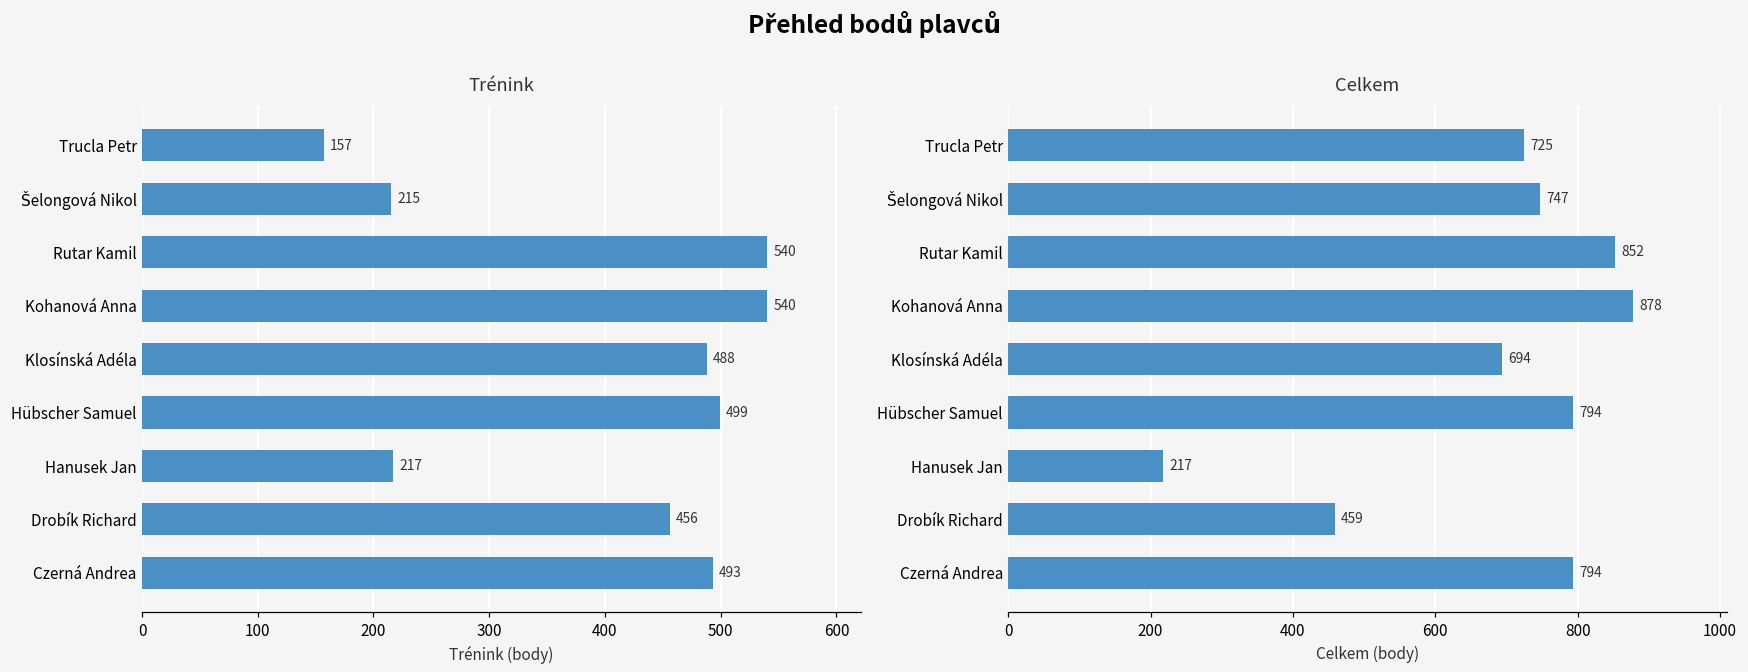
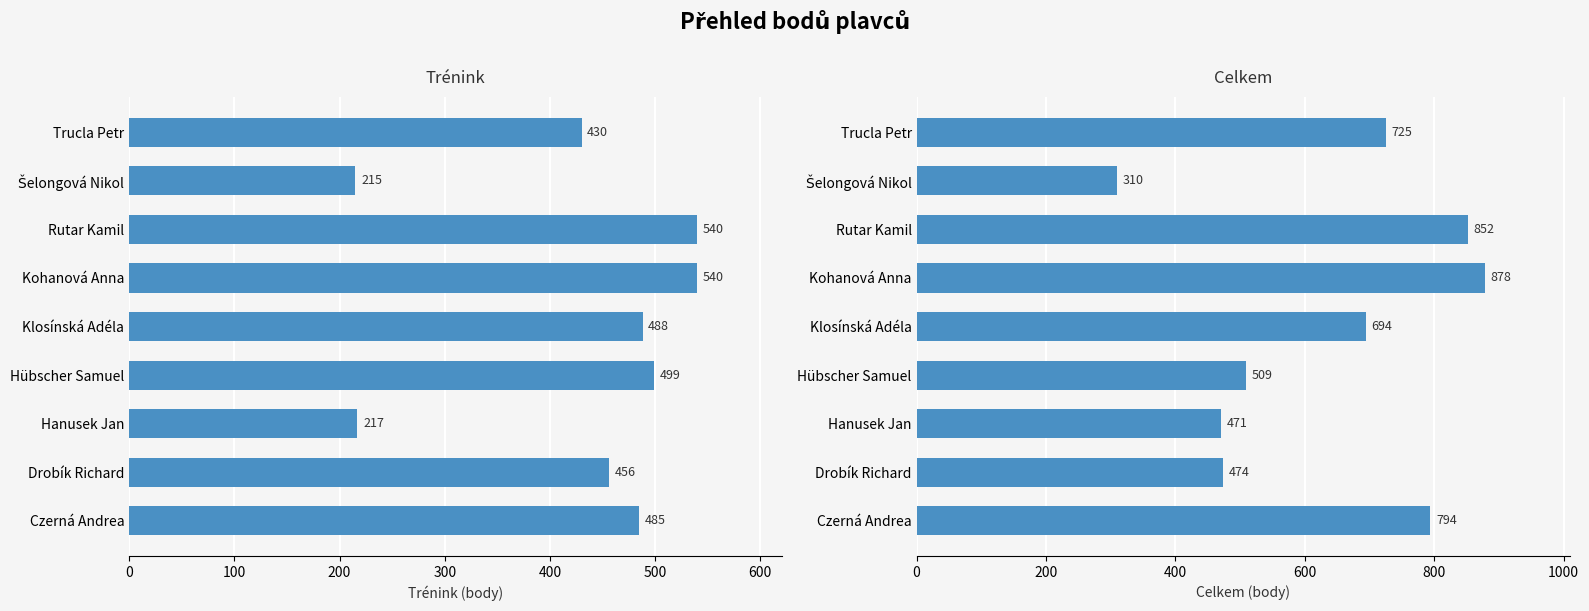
Trénink, Trucla Petr: 157 -> 430
Trénink, Czerná Andrea: 493 -> 485
Celkem, Šelongová Nikol: 747 -> 310
Celkem, Hübscher Samuel: 794 -> 509
Celkem, Hanusek Jan: 217 -> 471
Celkem, Drobík Richard: 459 -> 474
